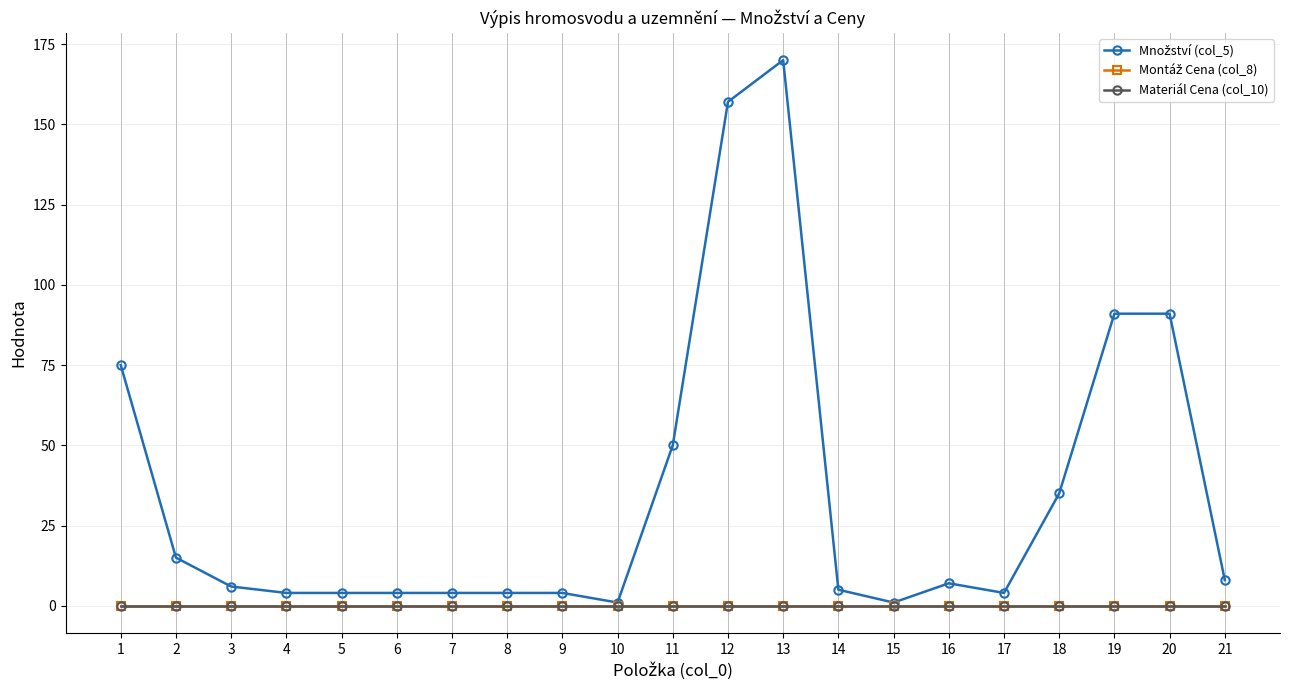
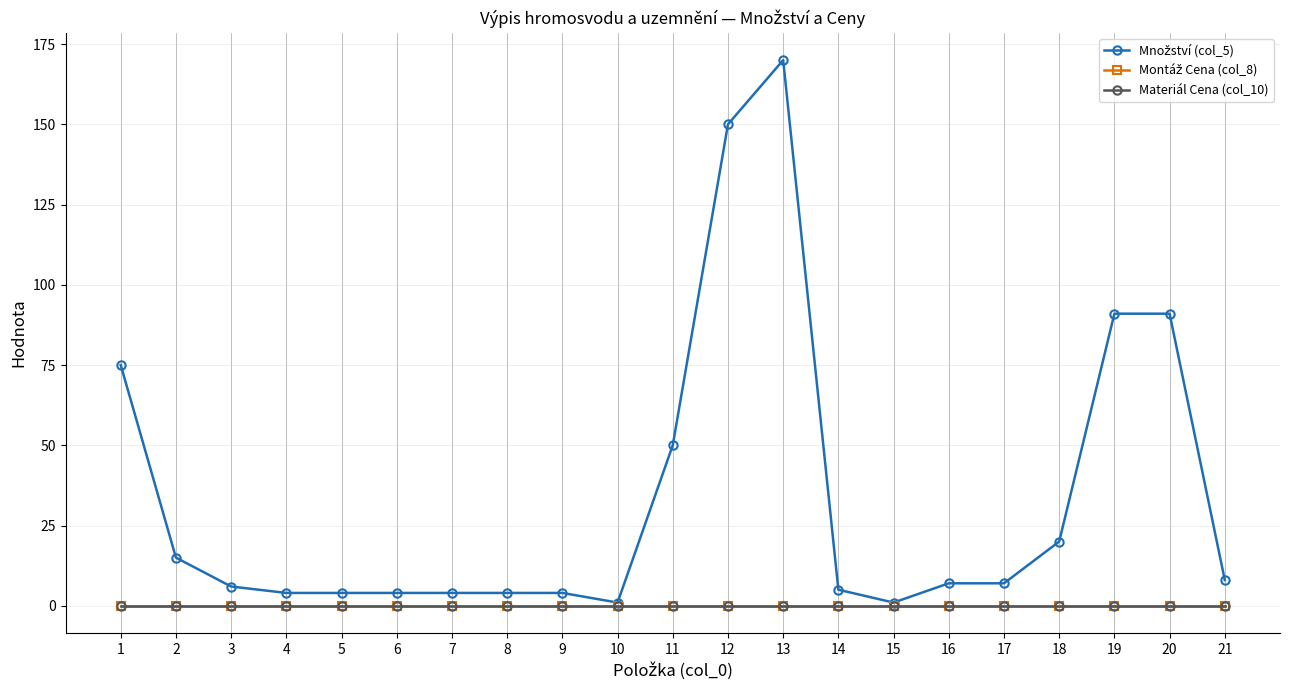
Množství (col_5), 12: 157 -> 150
Množství (col_5), 17: 4 -> 7
Množství (col_5), 18: 35 -> 20
